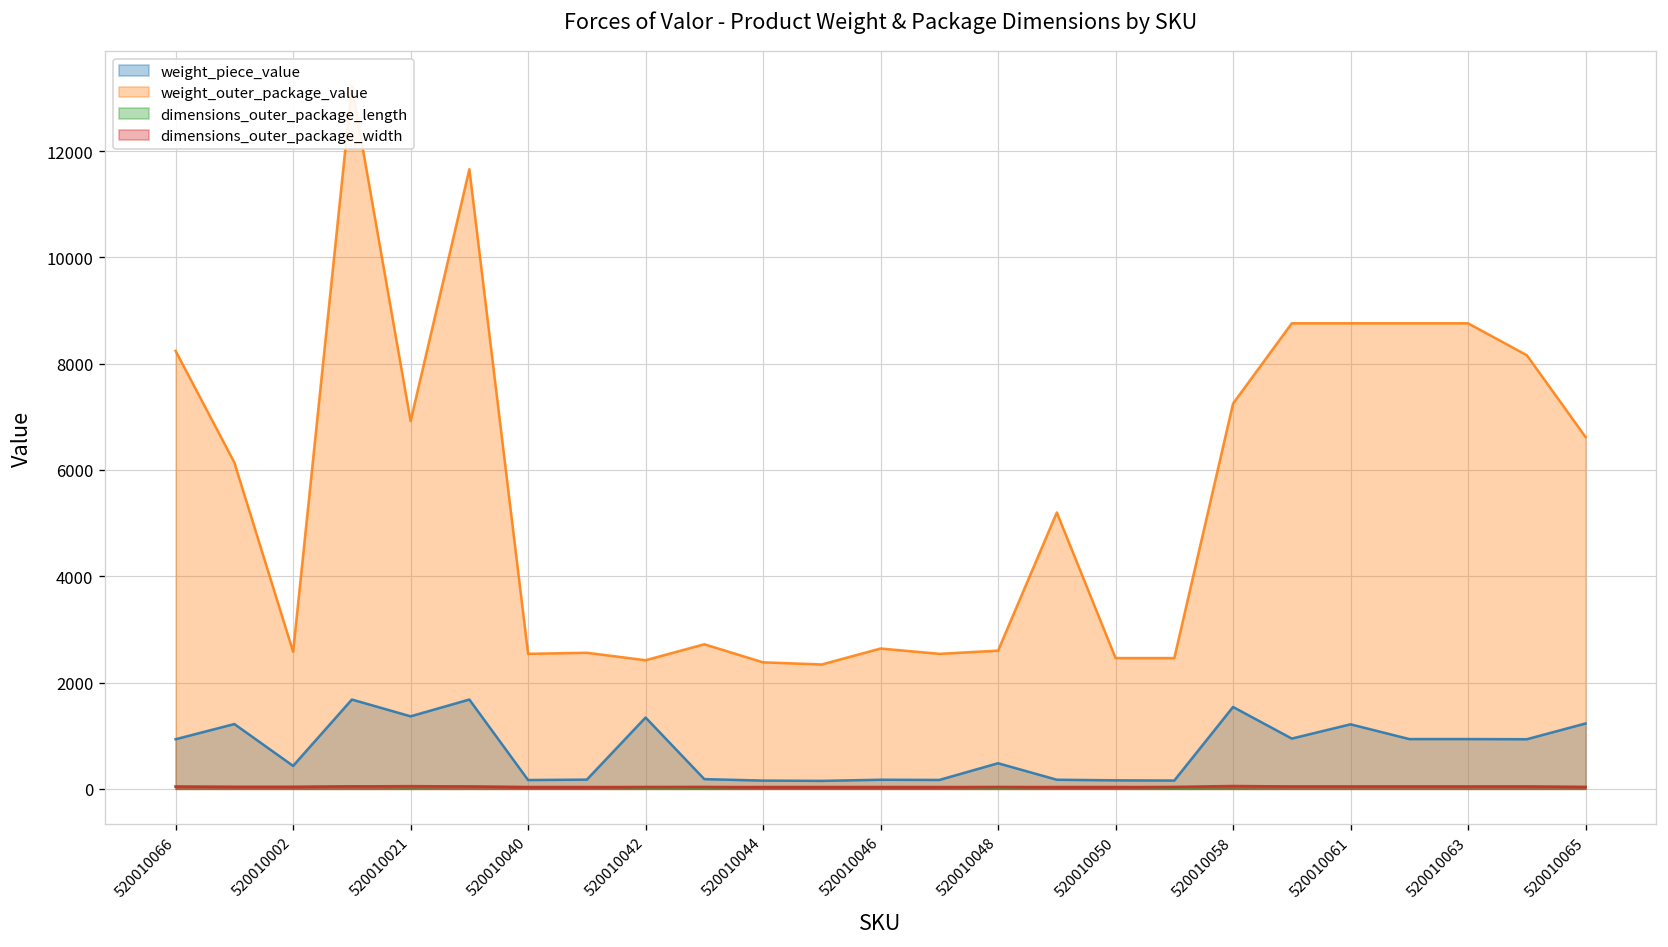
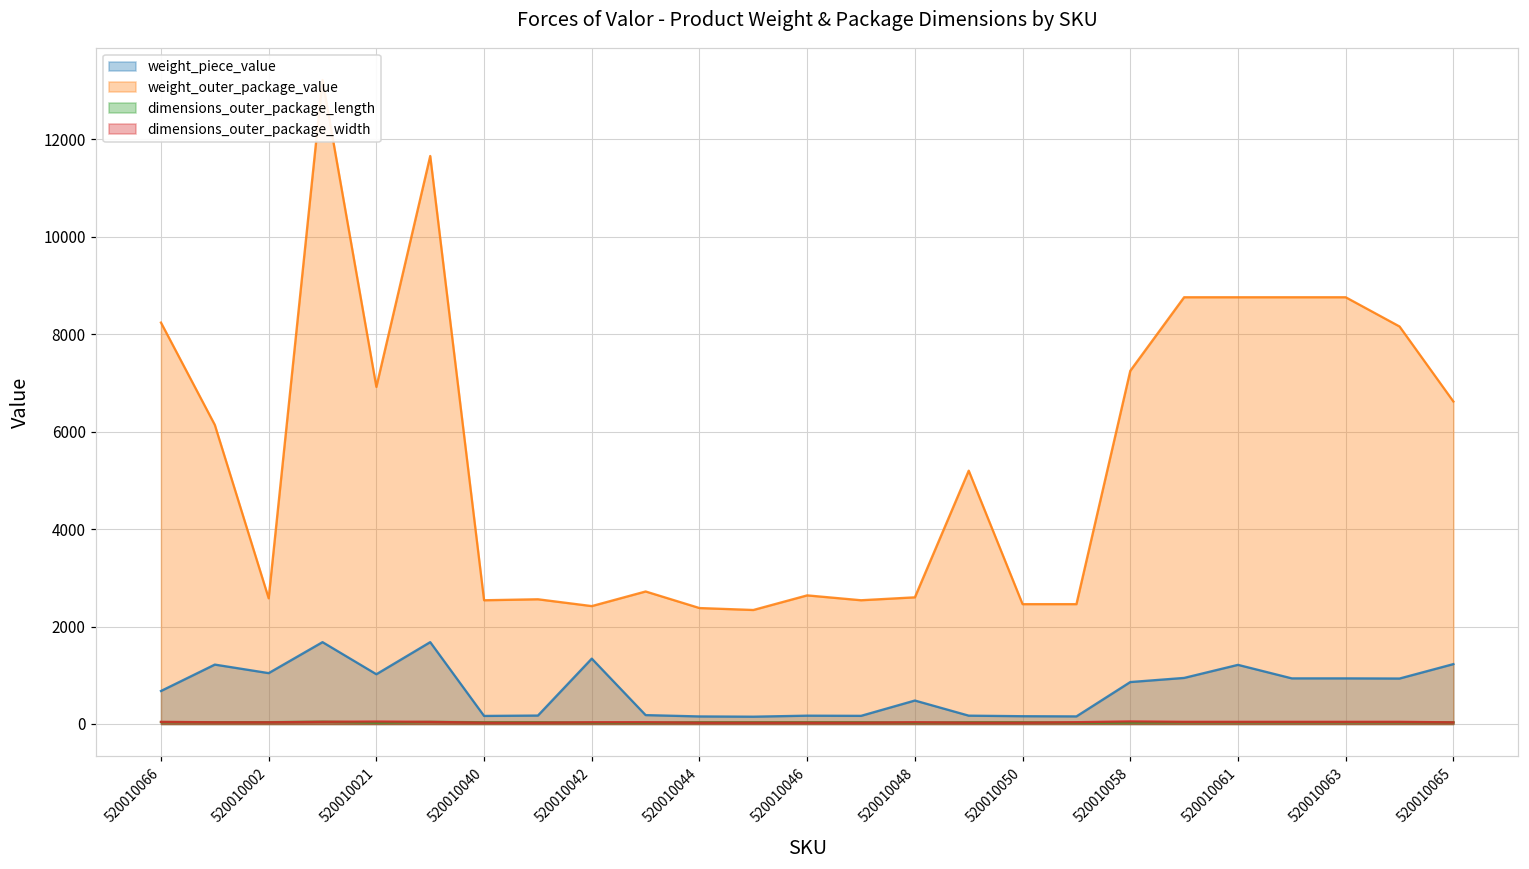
weight_piece_value, 520010066: 900 -> 700
weight_piece_value, 520010002: 400 -> 1000
weight_piece_value, 520010021: 1400 -> 1000
weight_piece_value, 520010058: 1500 -> 900
